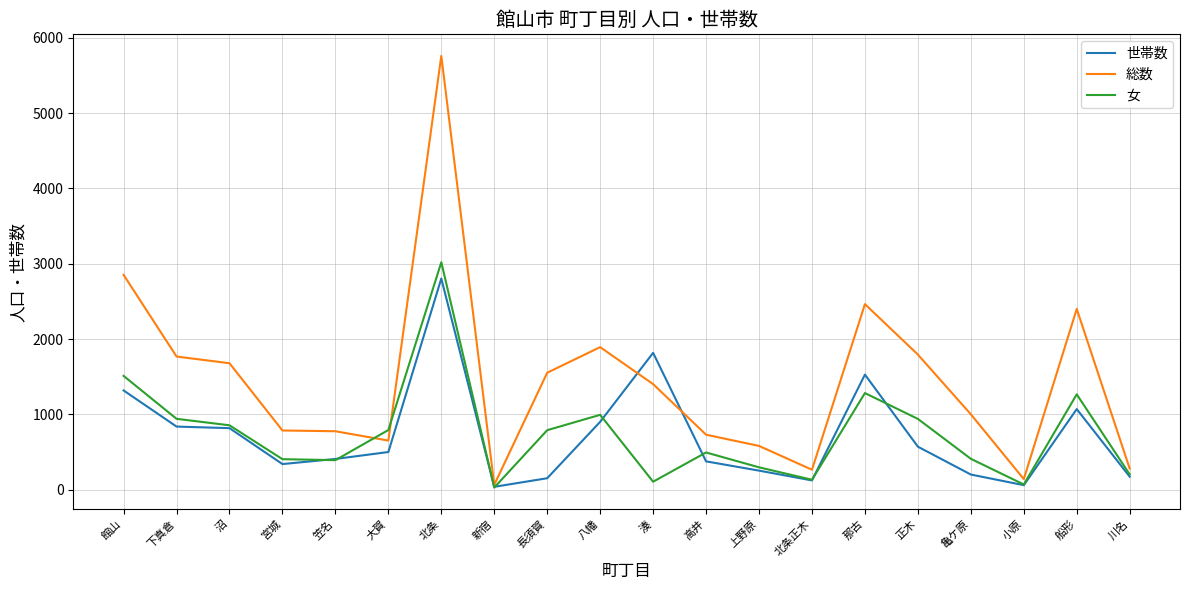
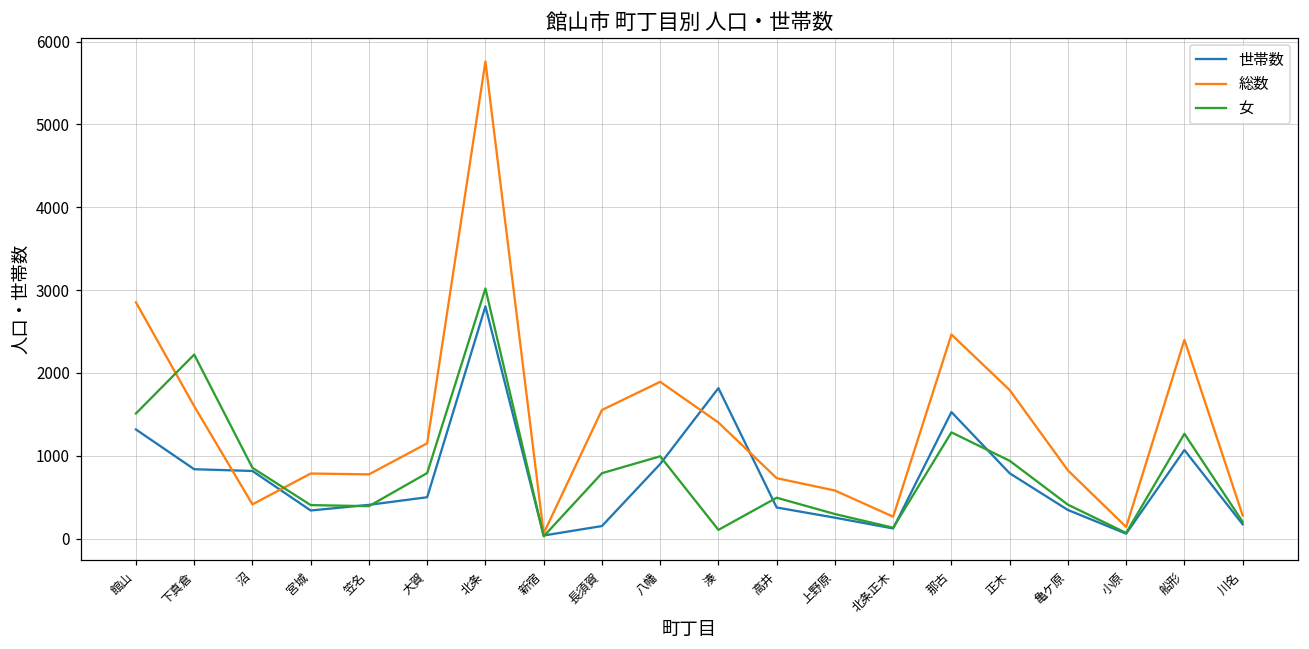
総数, 下真倉: 1800 -> 1600
女, 下真倉: 900 -> 2200
総数, 沼: 1700 -> 400
総数, 大賀: 700 -> 1200
世帯数, 正木: 600 -> 800
世帯数, 亀ケ原: 200 -> 300
総数, 亀ケ原: 1000 -> 800
